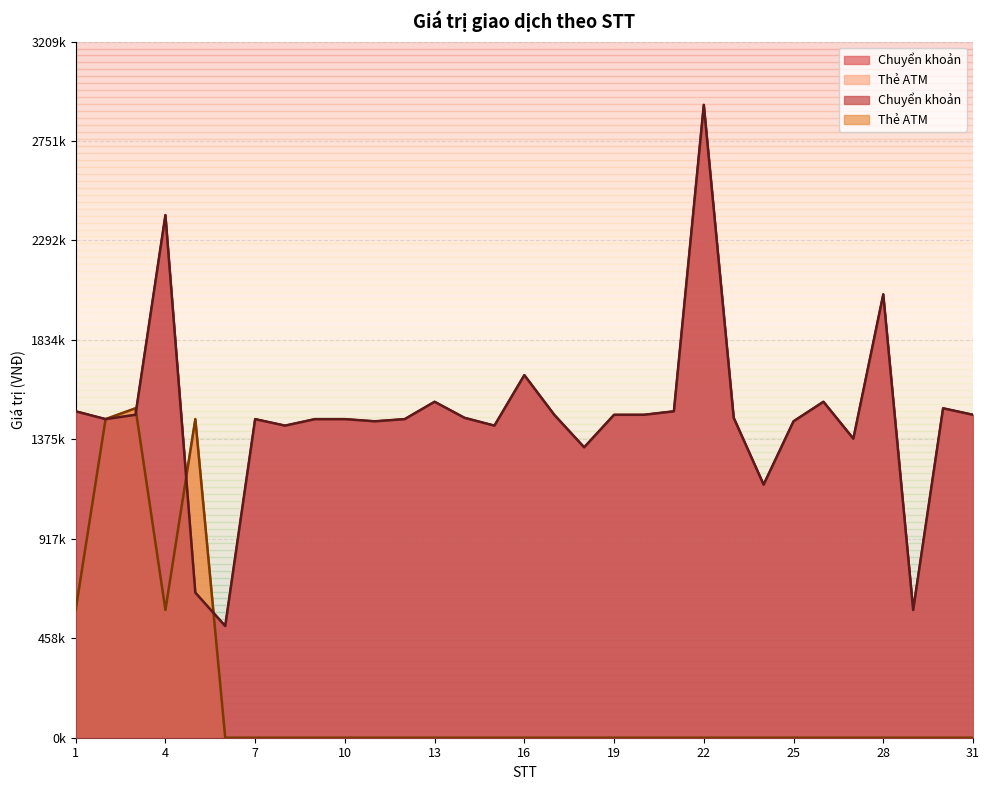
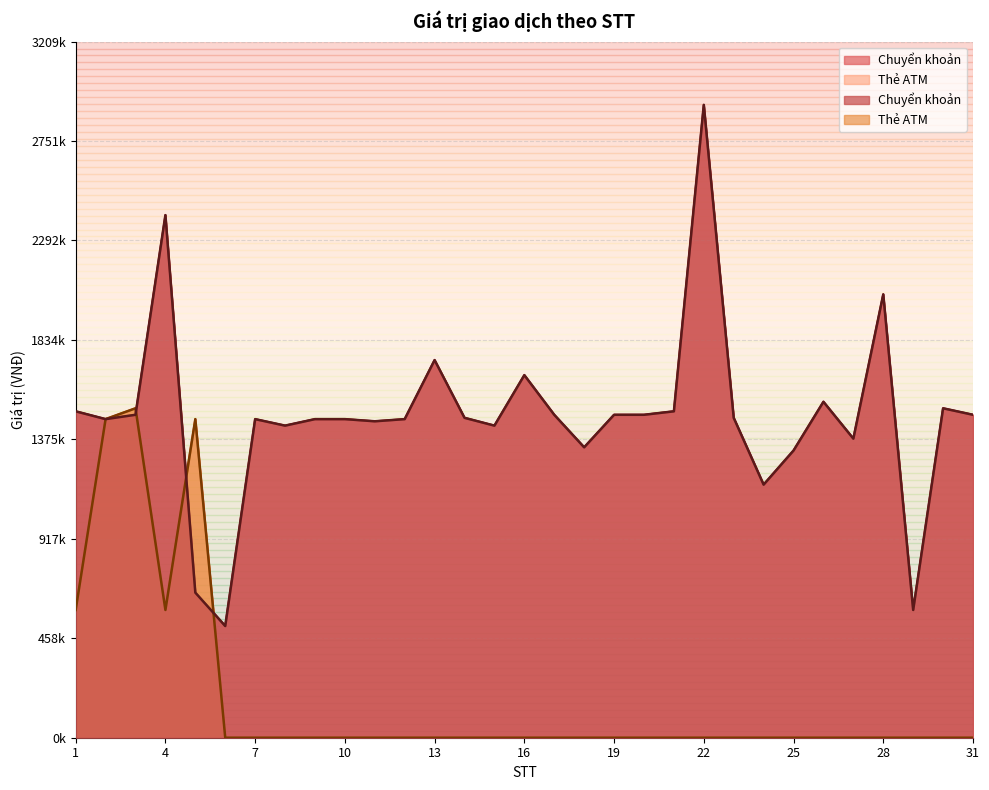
Chuyển khoản, 13: 1550000 -> 1740000
Chuyển khoản, 25: 1460000 -> 1320000
